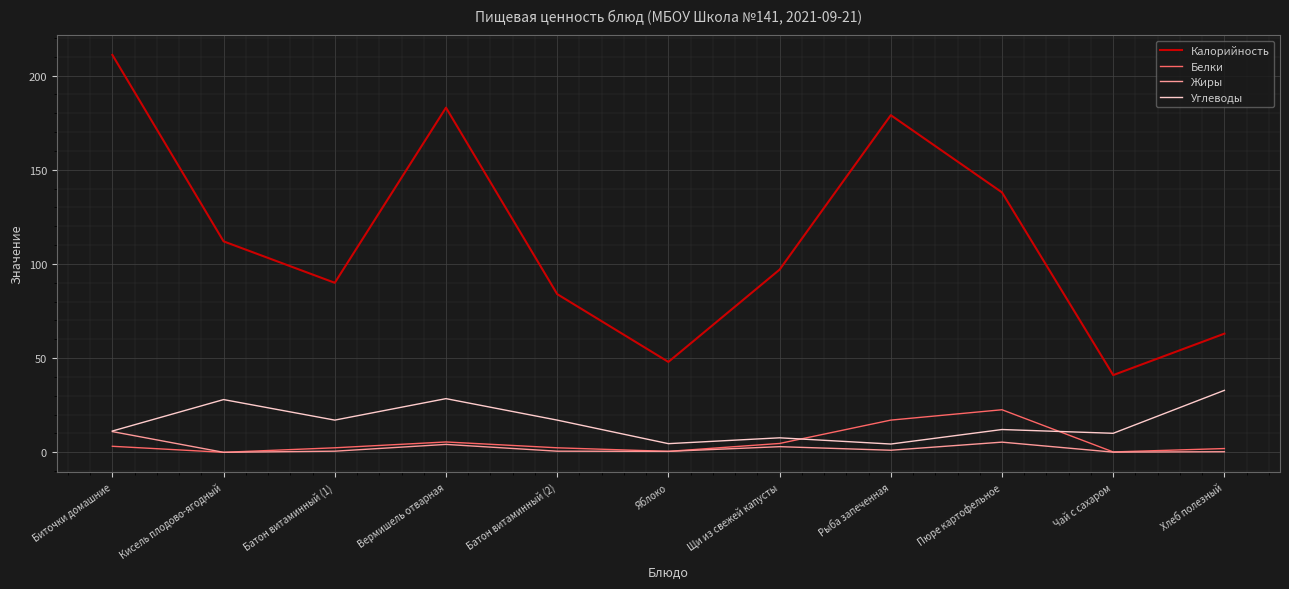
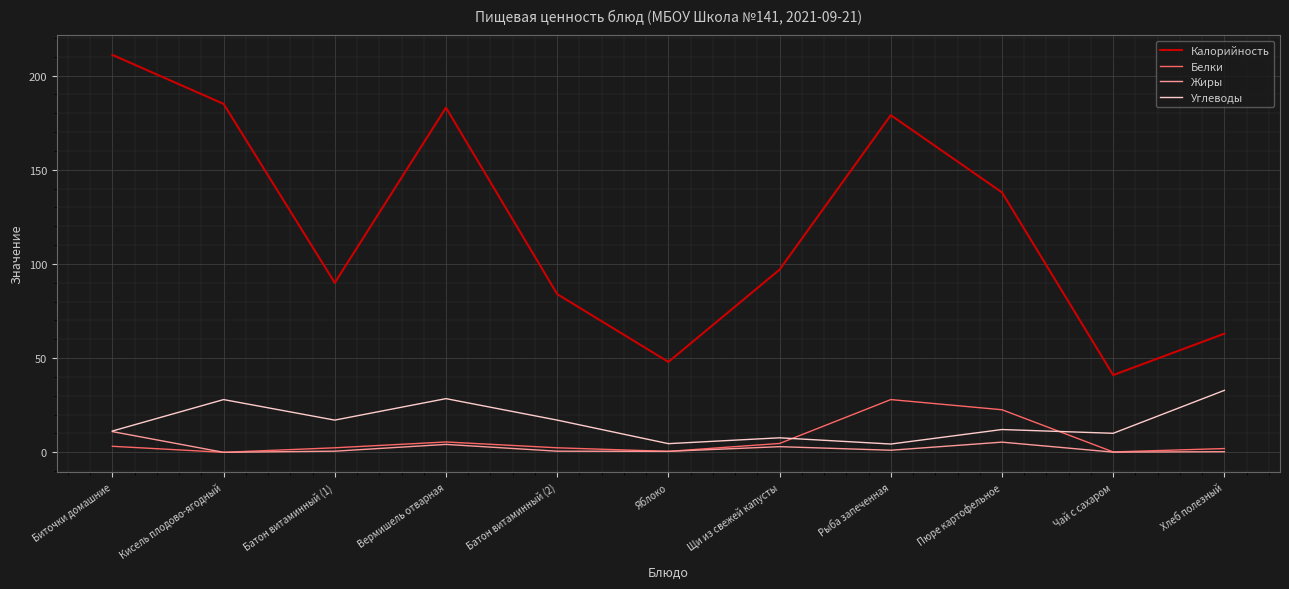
Калорийность, Кисель плодово-ягодный: 112 -> 185
Белки, Рыба запеченная: 17 -> 28
